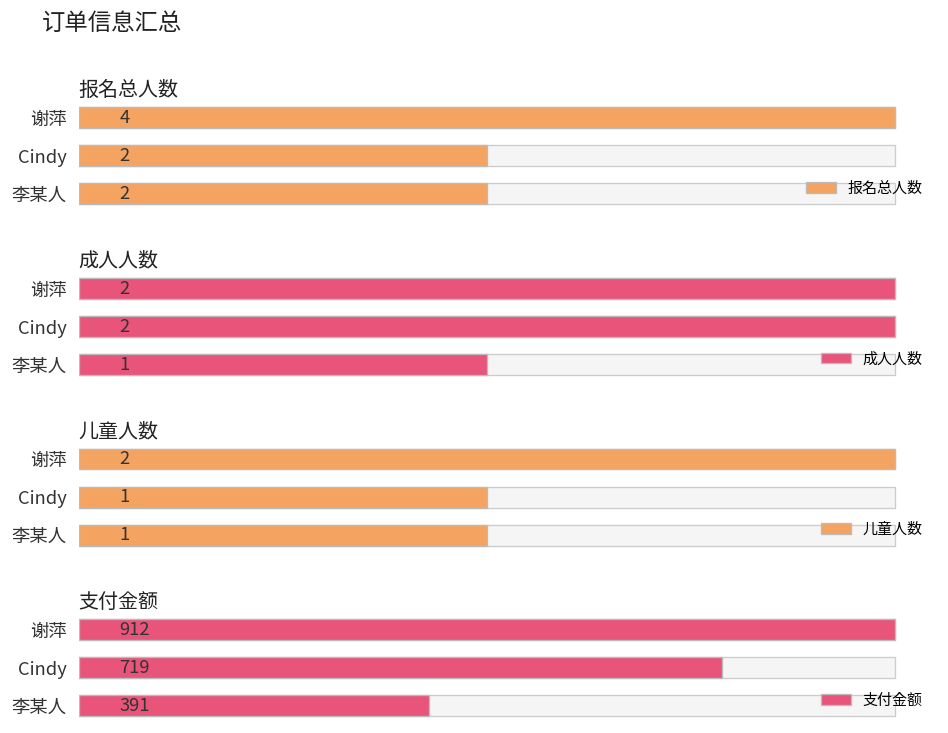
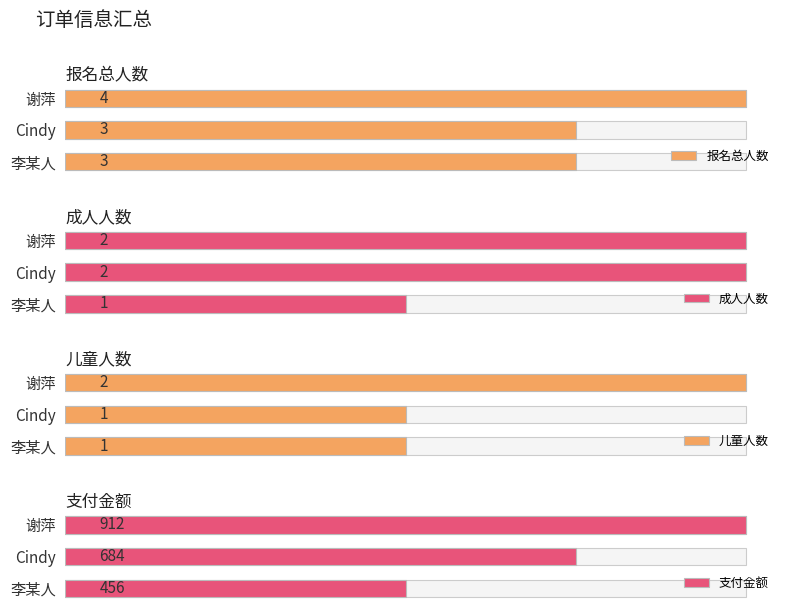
报名总人数, 报名总人数, Cindy: 2 -> 3
报名总人数, 报名总人数, 李某人: 2 -> 3
支付金额, 支付金额, Cindy: 719 -> 684
支付金额, 支付金额, 李某人: 391 -> 456
